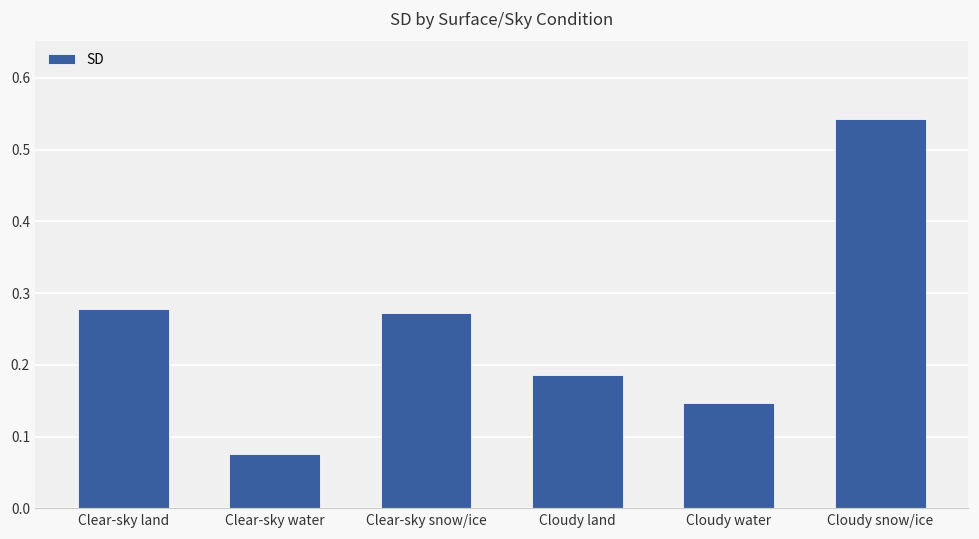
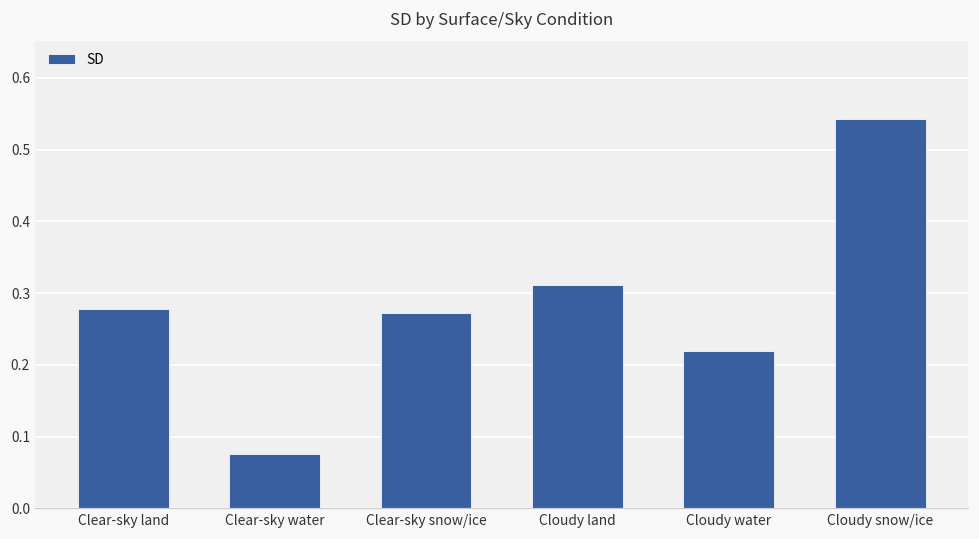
Cloudy land: 0.19 -> 0.31
Cloudy water: 0.15 -> 0.22
